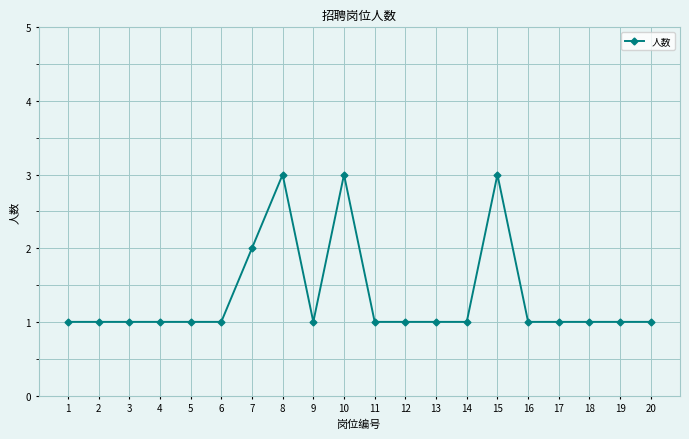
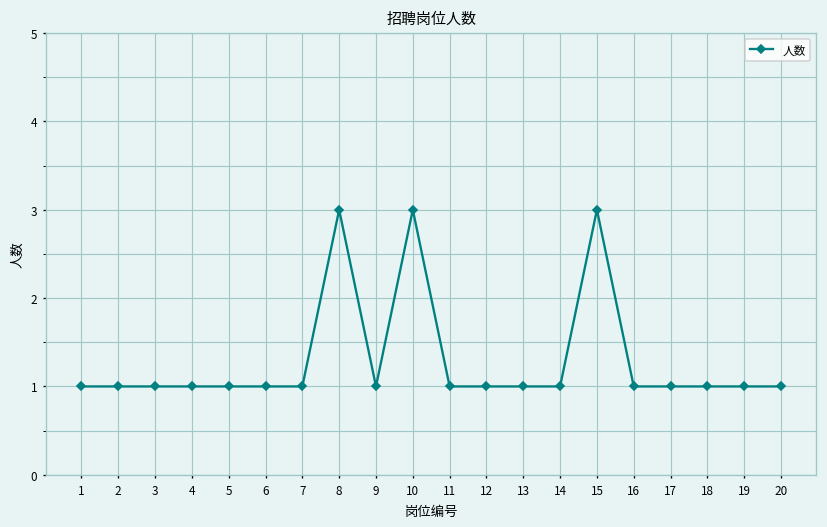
7: 2 -> 1
